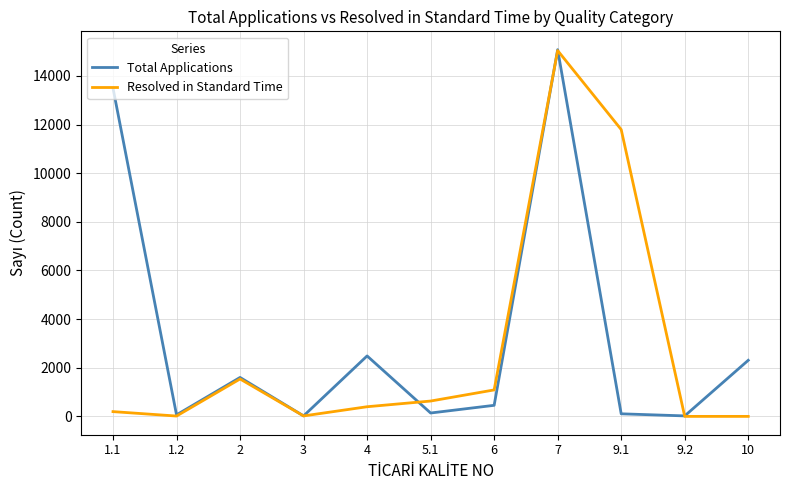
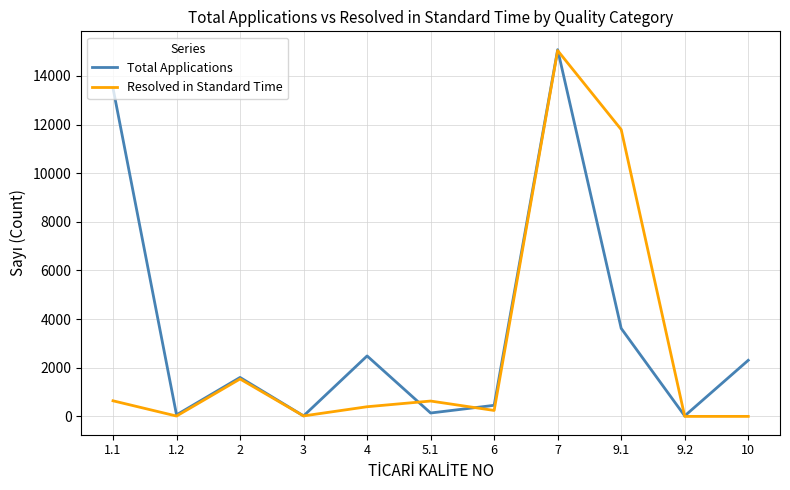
Resolved in Standard Time, 1.1: 200 -> 600
Resolved in Standard Time, 6: 1100 -> 200
Total Applications, 9.1: 100 -> 3600
